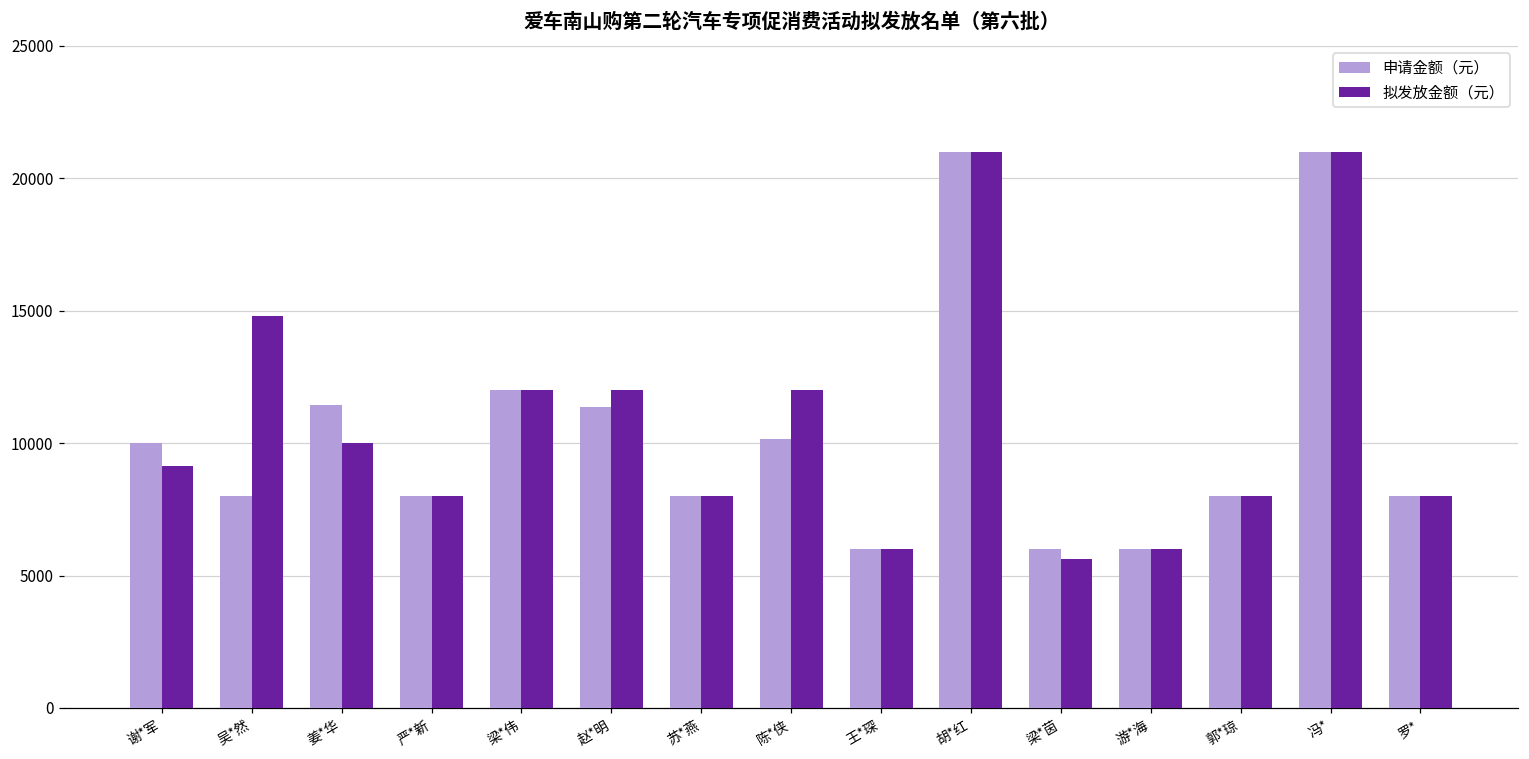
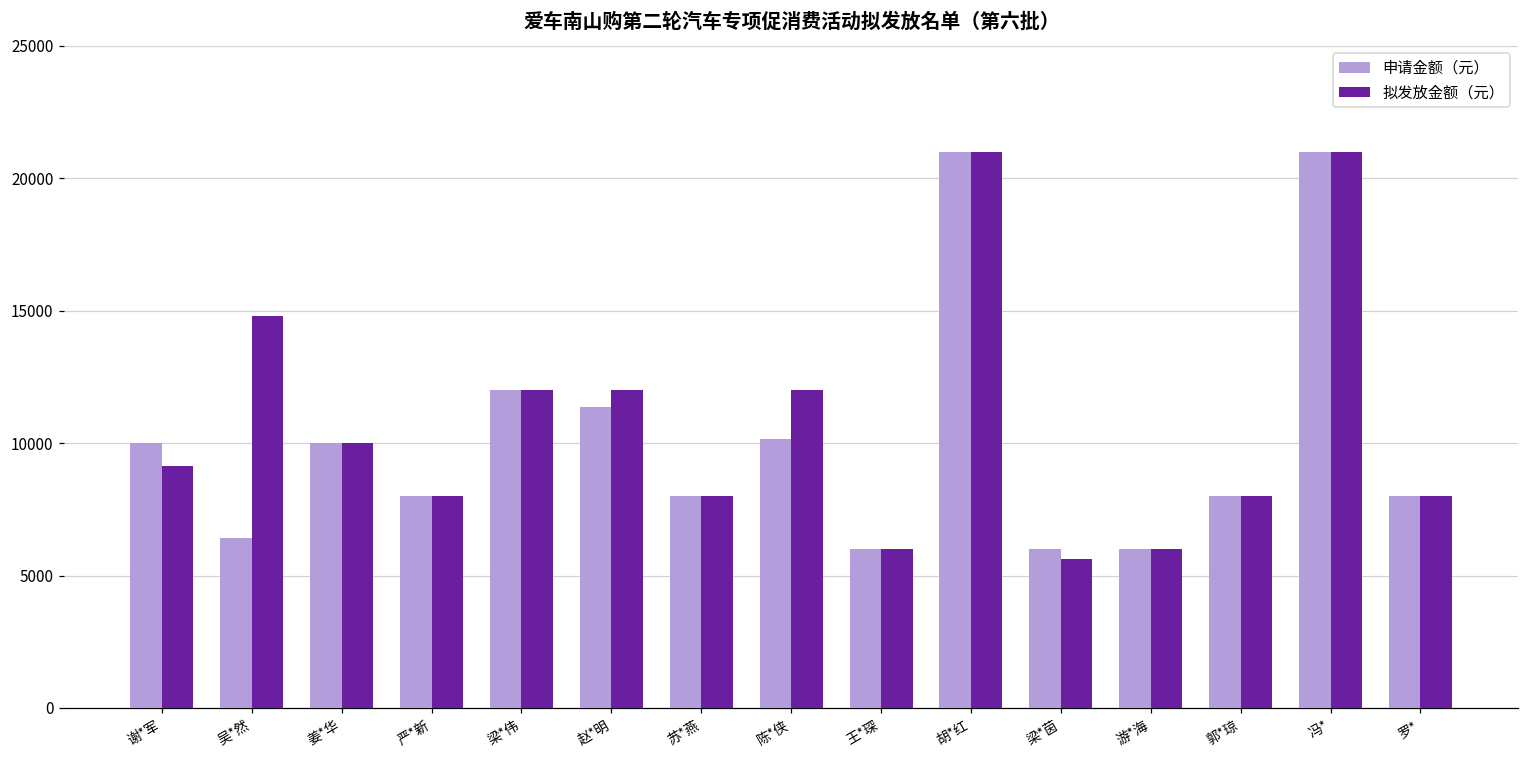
申请金额（元）, 吴*然: 8000 -> 6400
申请金额（元）, 姜*华: 11400 -> 10000
